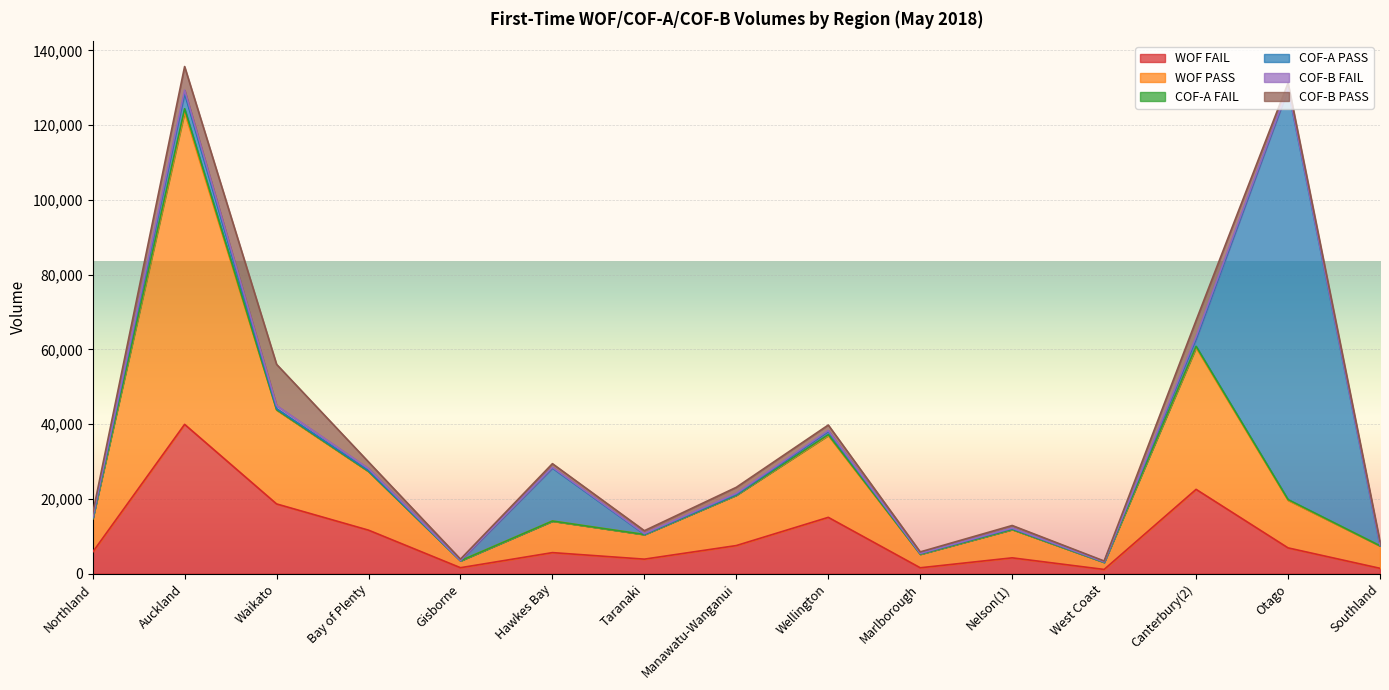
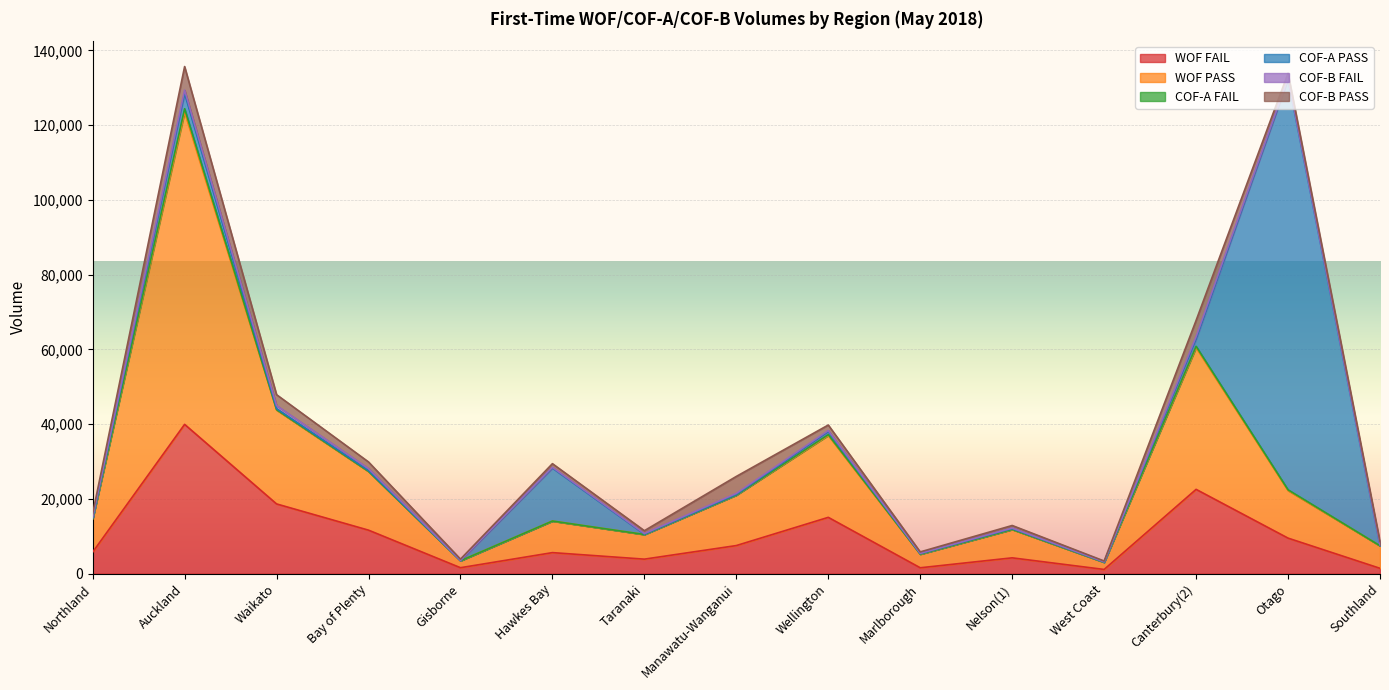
COF-B PASS, Waikato: 11,000 -> 3,000
COF-B PASS, Manawatu-Wanganui: 2,000 -> 5,000
WOF FAIL, Otago: 7,000 -> 10,000
